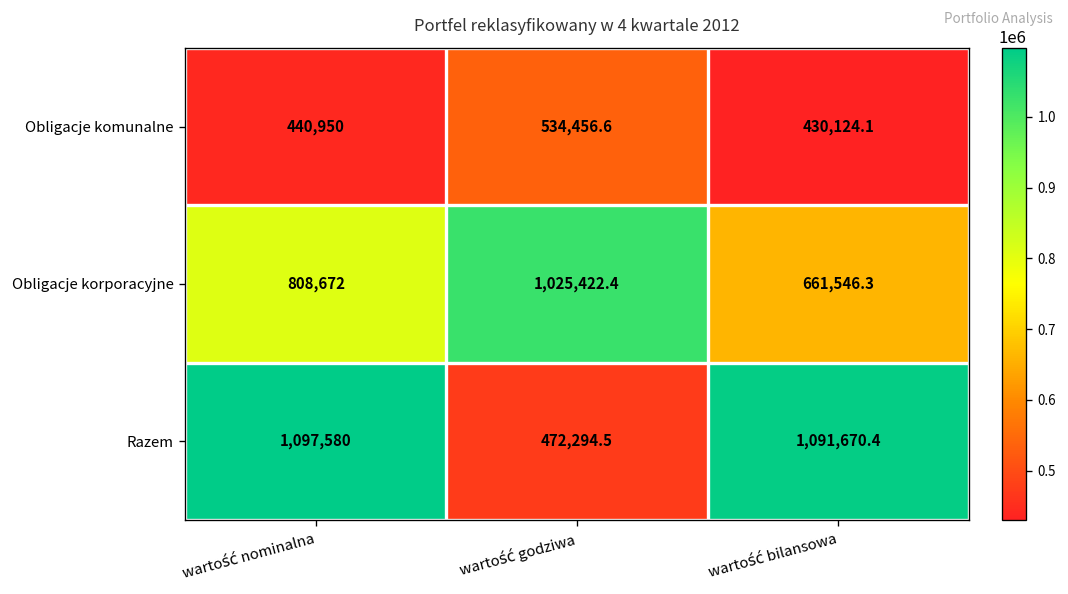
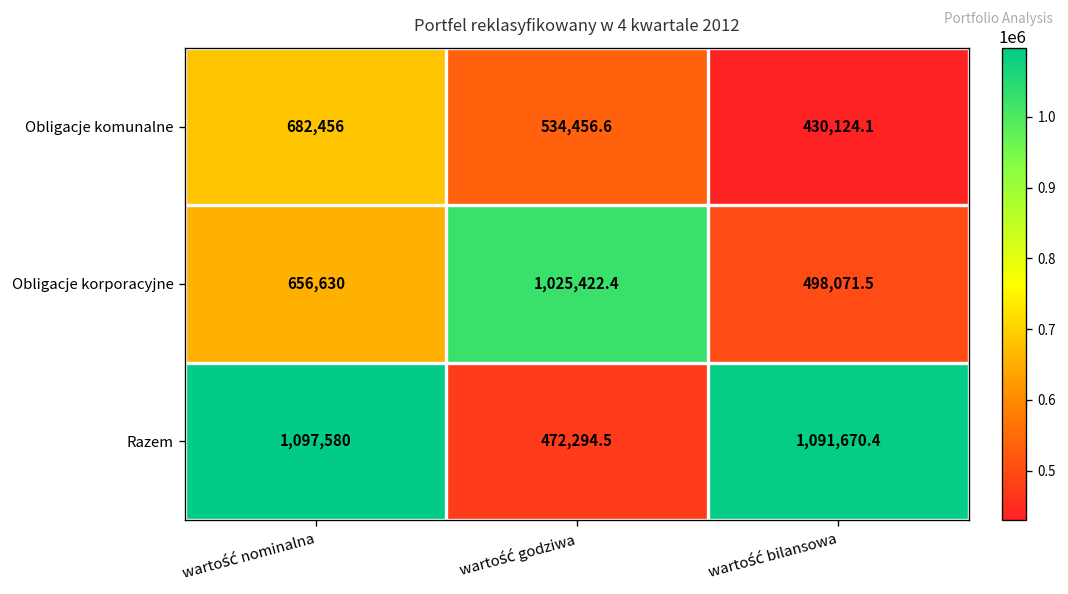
Obligacje komunalne, wartość nominalna: 440,950 -> 682,456
Obligacje korporacyjne, wartość nominalna: 808,672 -> 656,630
Obligacje korporacyjne, wartość bilansowa: 661,546.3 -> 498,071.5
